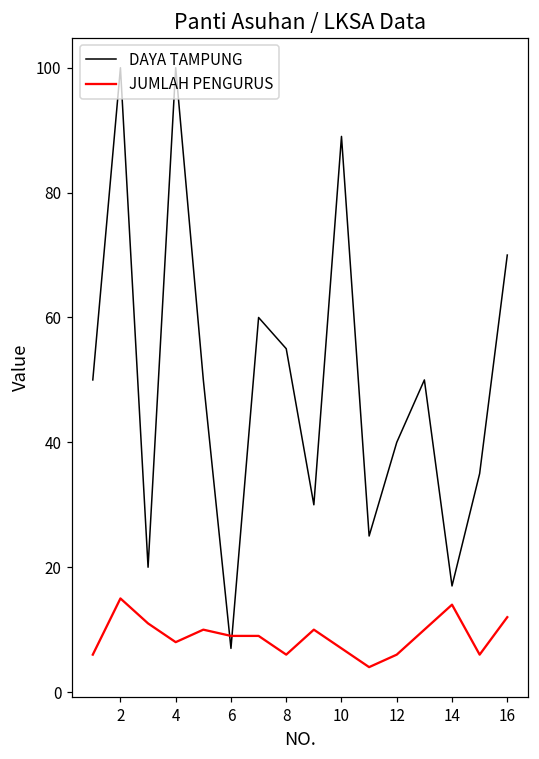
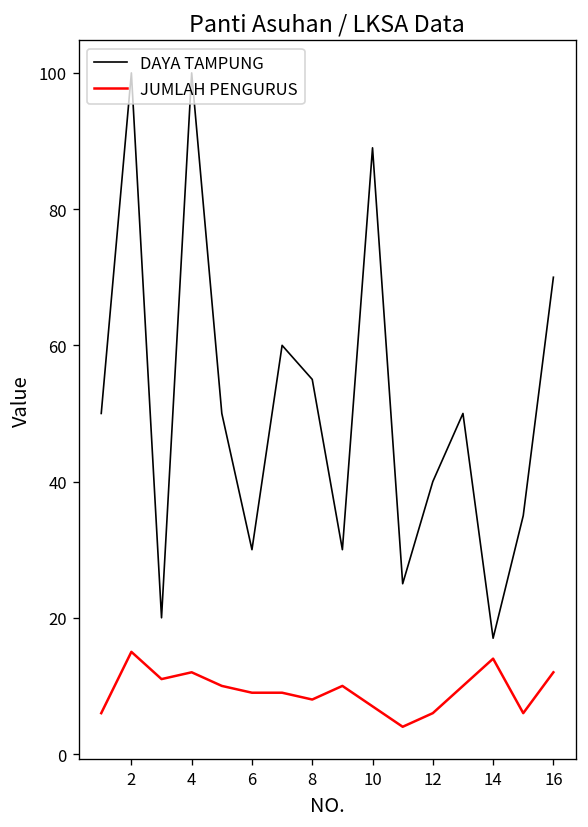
JUMLAH PENGURUS, 4: 8 -> 12
DAYA TAMPUNG, 6: 7 -> 30
JUMLAH PENGURUS, 8: 6 -> 8
